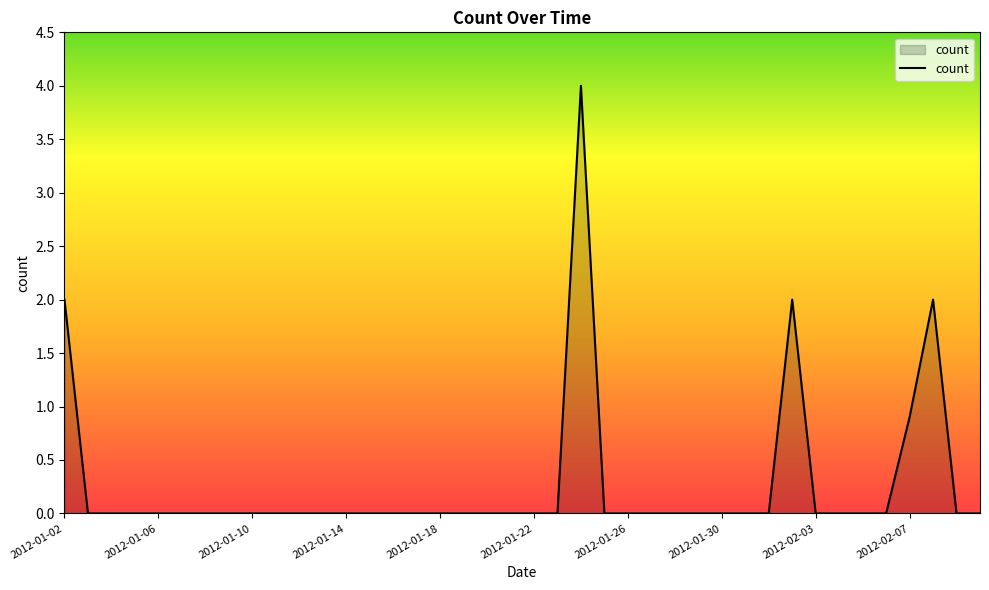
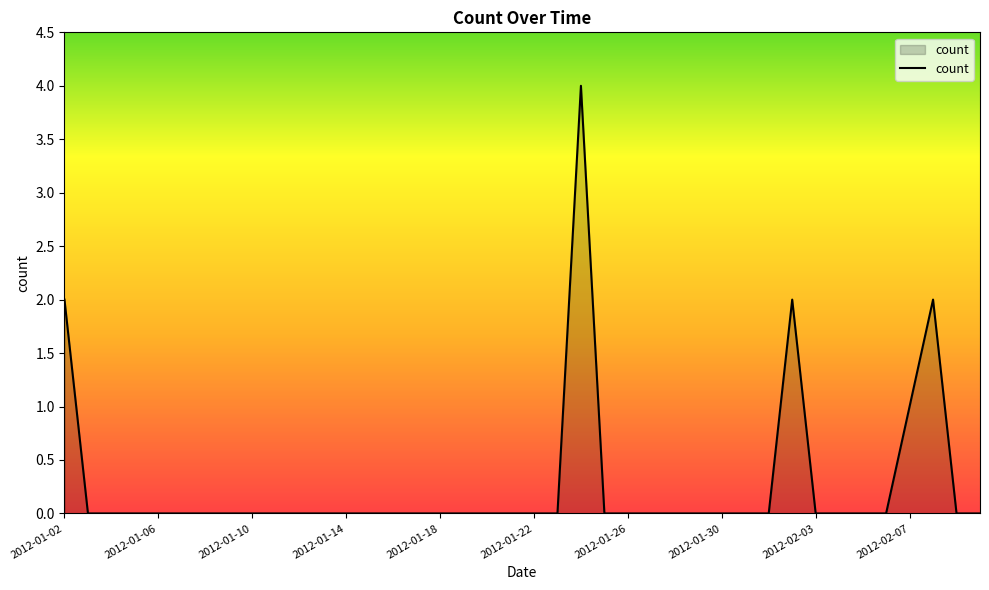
2012-02-07: 0.9 -> 1.0
